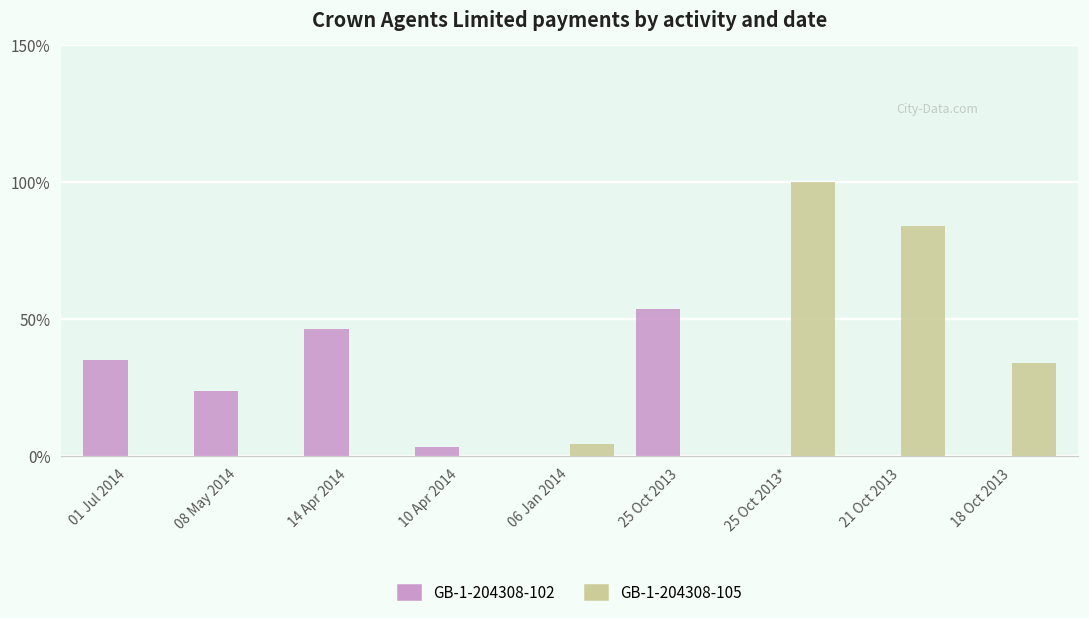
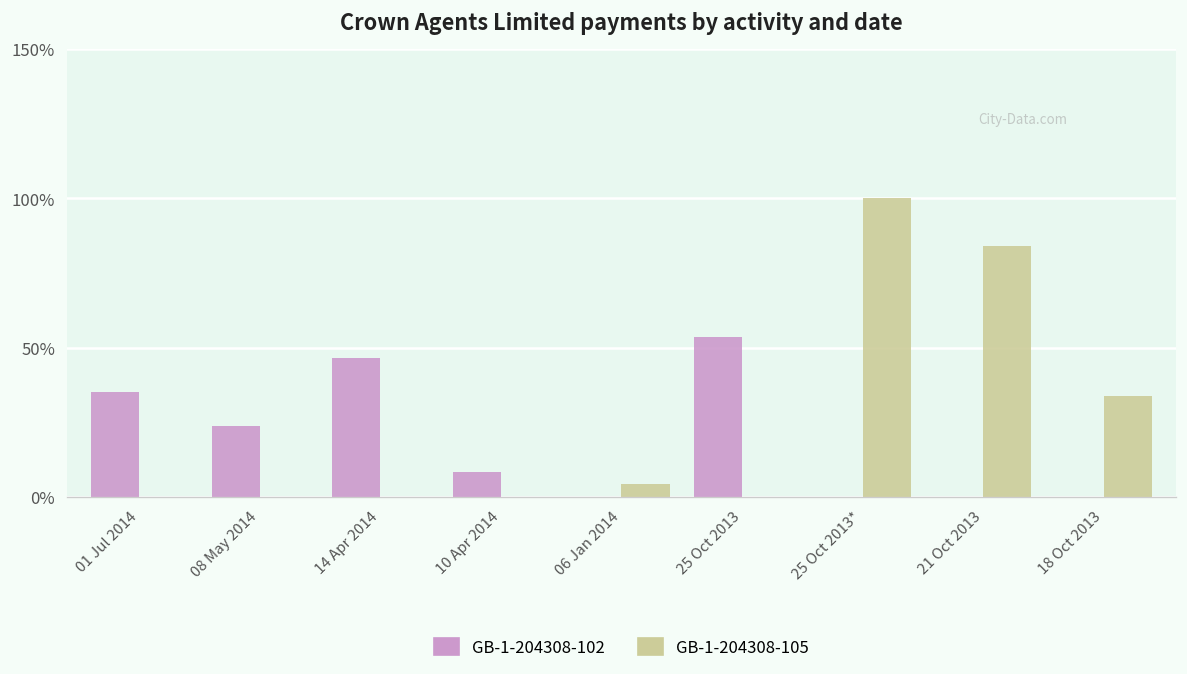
GB-1-204308-102, 10 Apr 2014: 3% -> 8%
